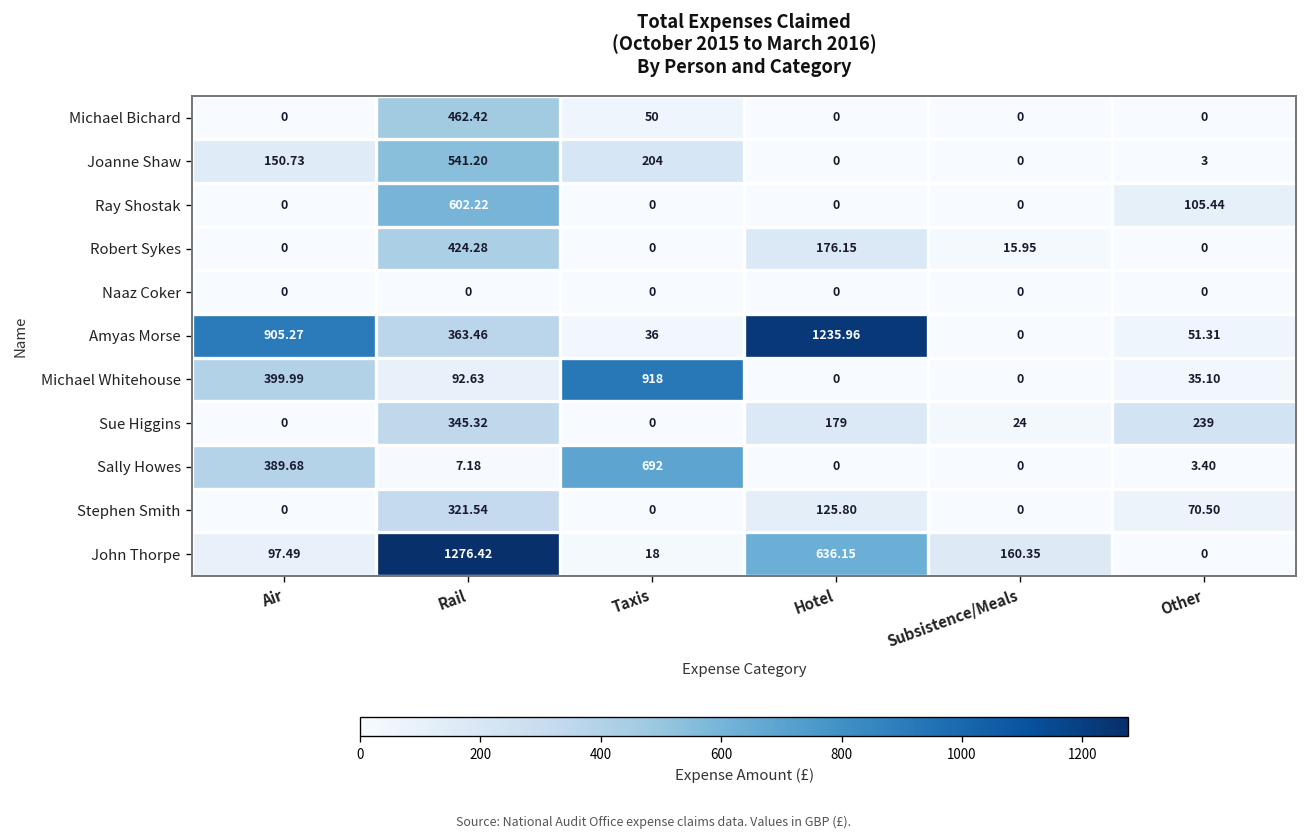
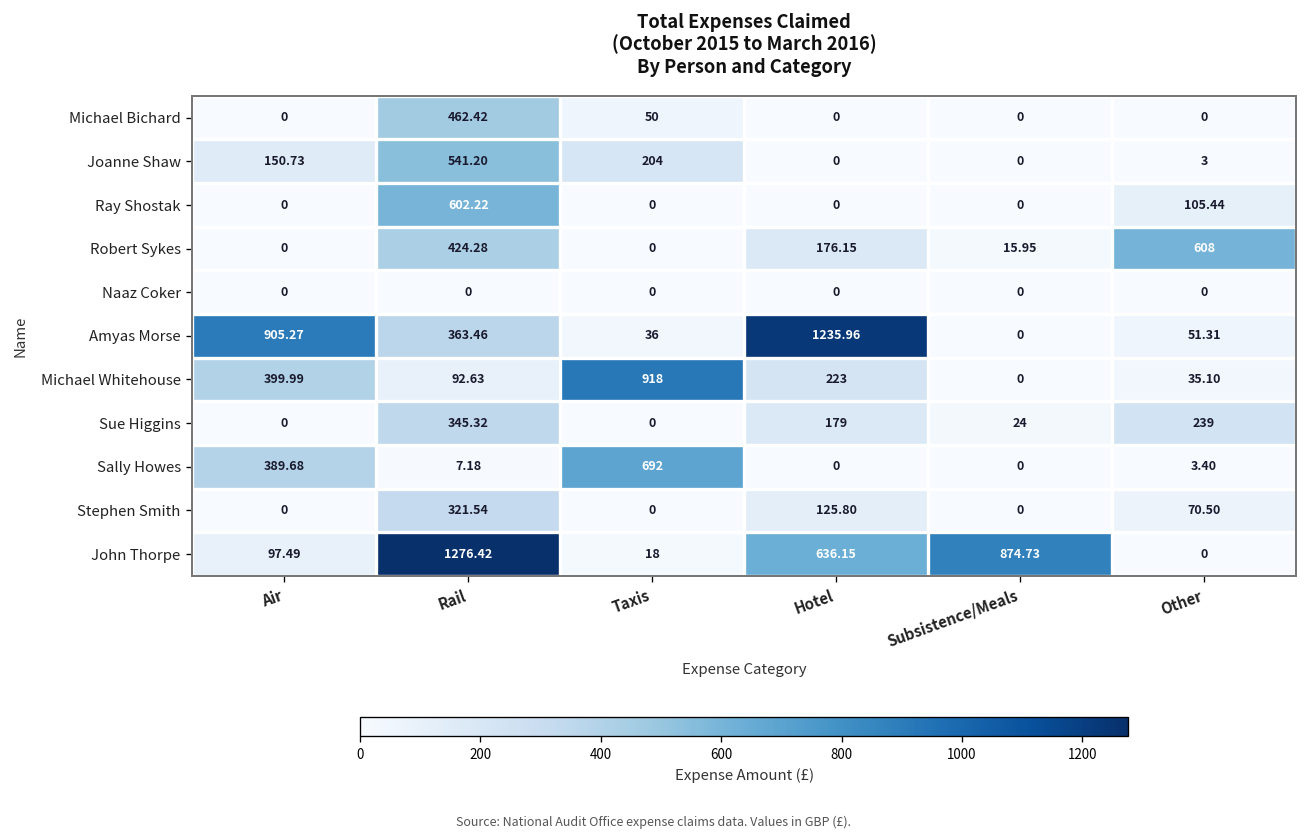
Robert Sykes, Other: 0 -> 608
Michael Whitehouse, Hotel: 0 -> 223
John Thorpe, Subsistence/Meals: 160.35 -> 874.73
